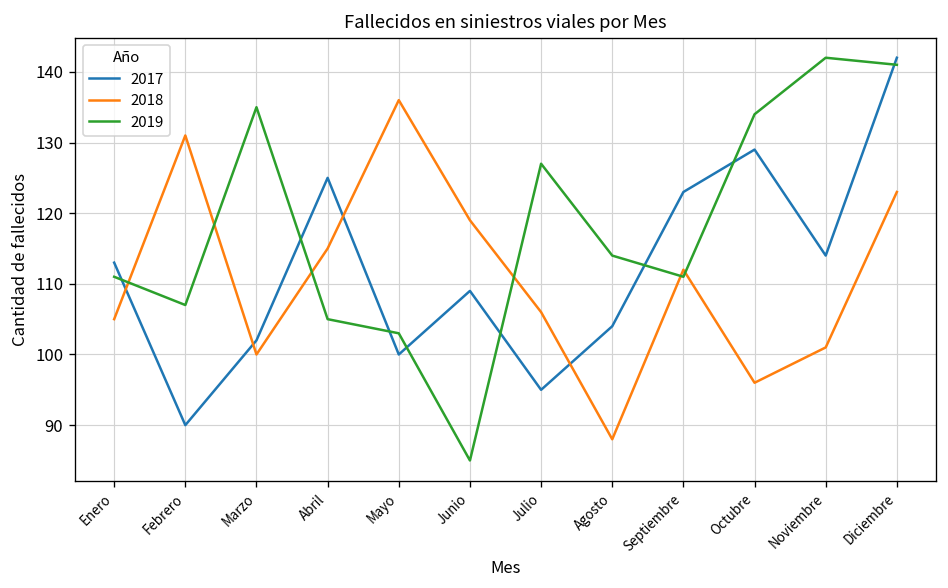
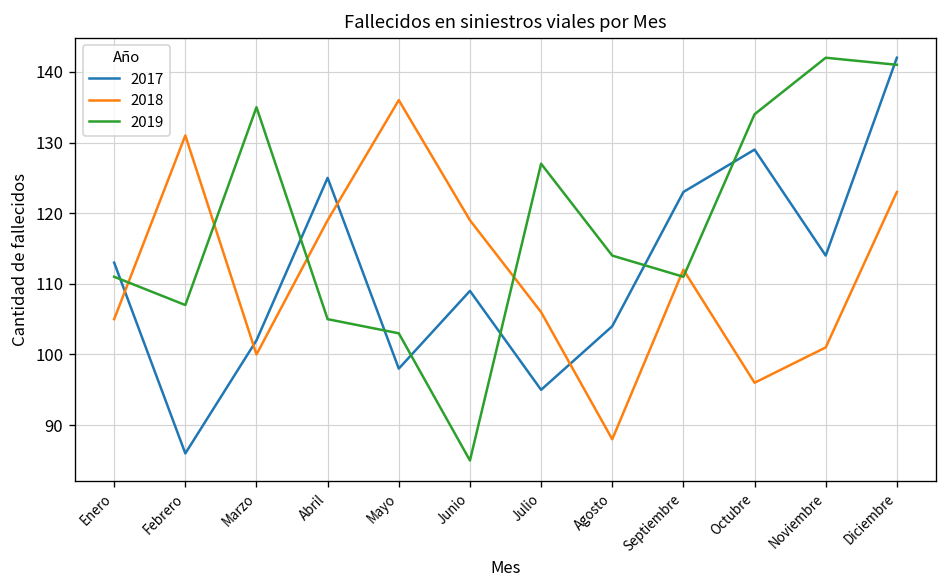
2017, Febrero: 90 -> 86
2018, Abril: 115 -> 119
2017, Mayo: 100 -> 98
